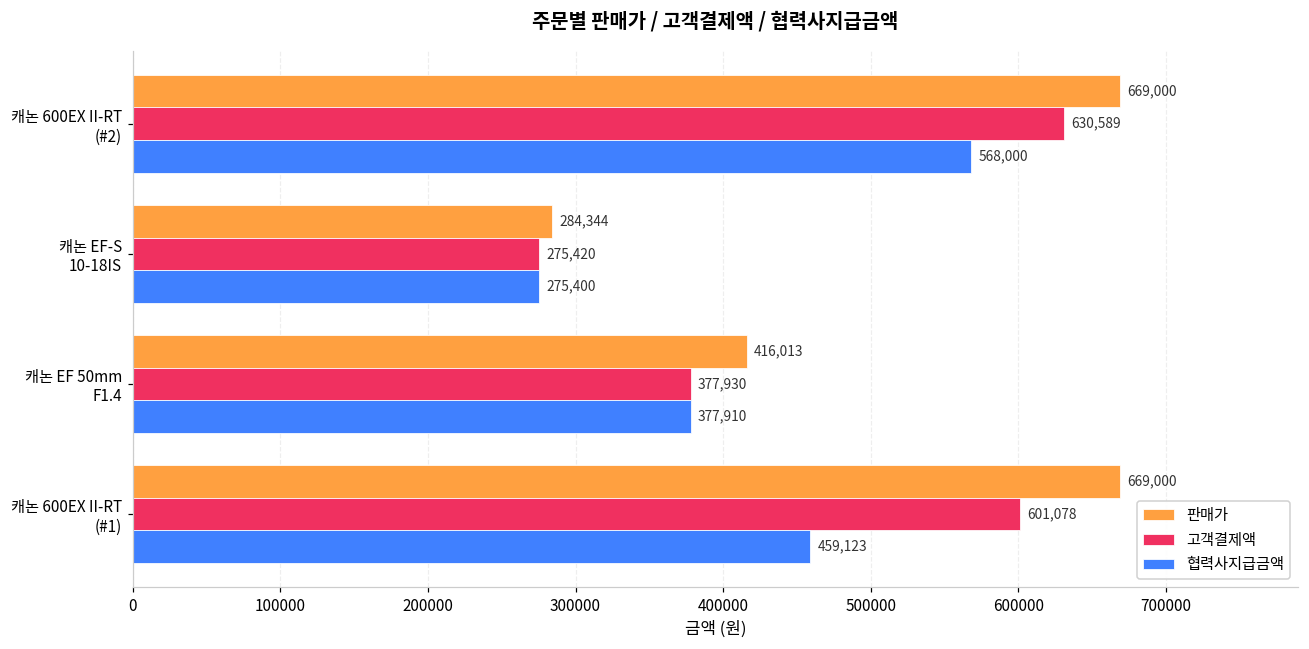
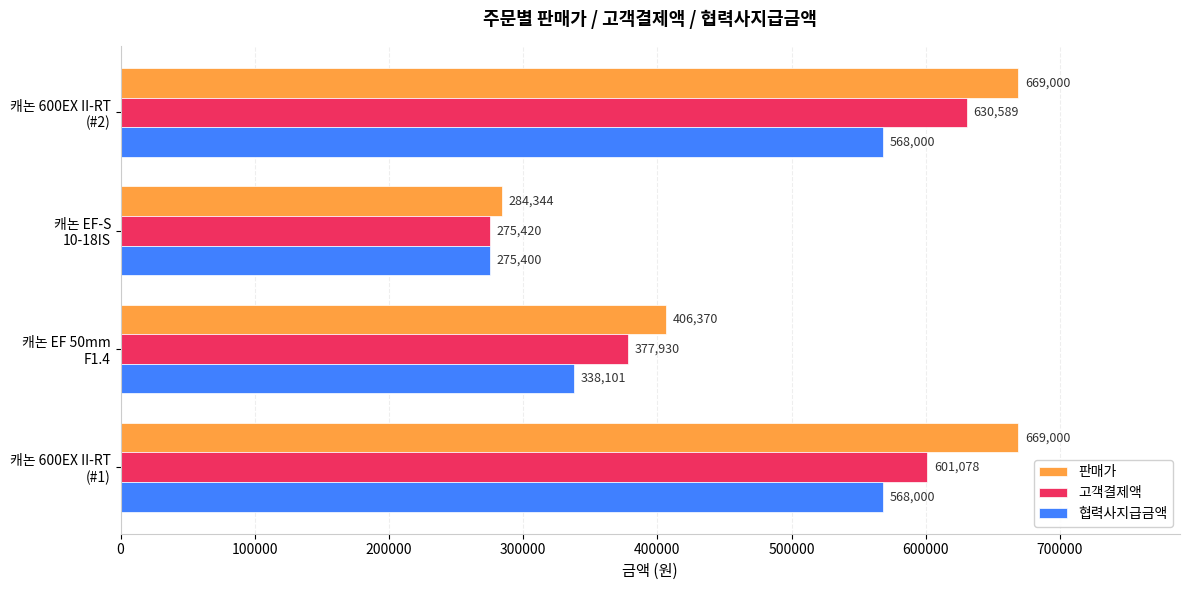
판매가, 캐논 EF 50mm F1.4: 416,013 -> 406,370
협력사지급금액, 캐논 EF 50mm F1.4: 377,910 -> 338,101
협력사지급금액, 캐논 600EX II-RT (#1): 459,123 -> 568,000
